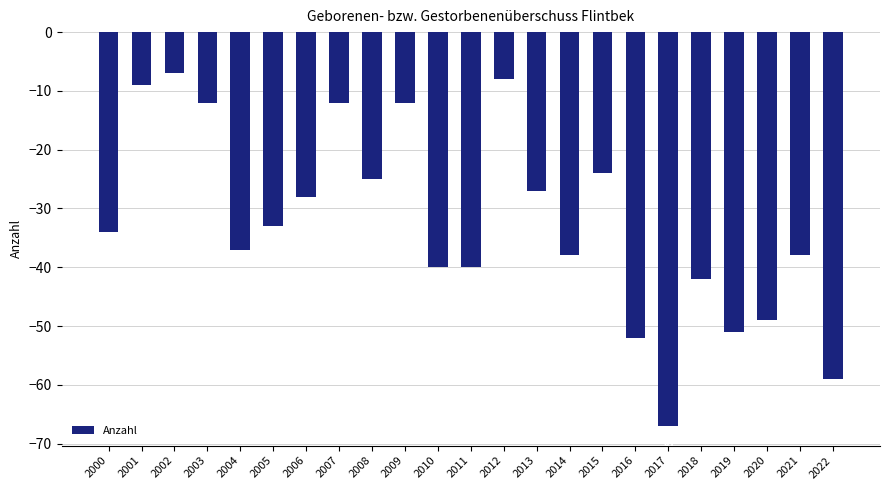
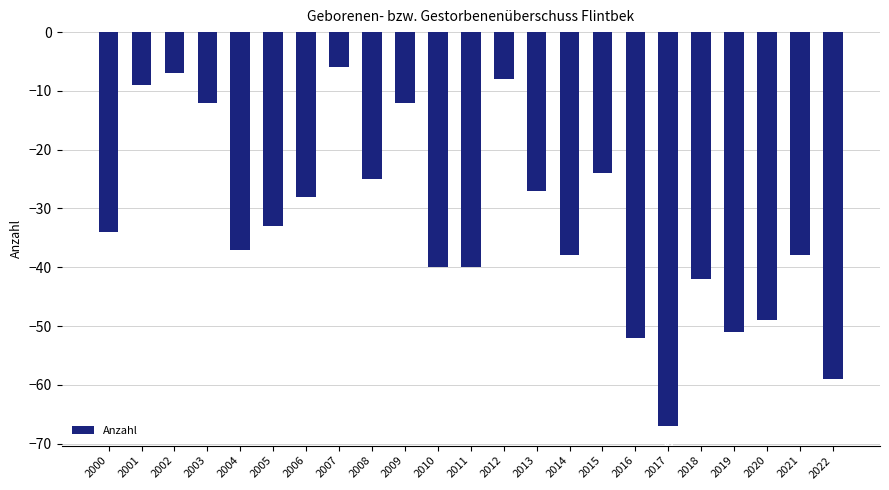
2007: -12 -> -6
